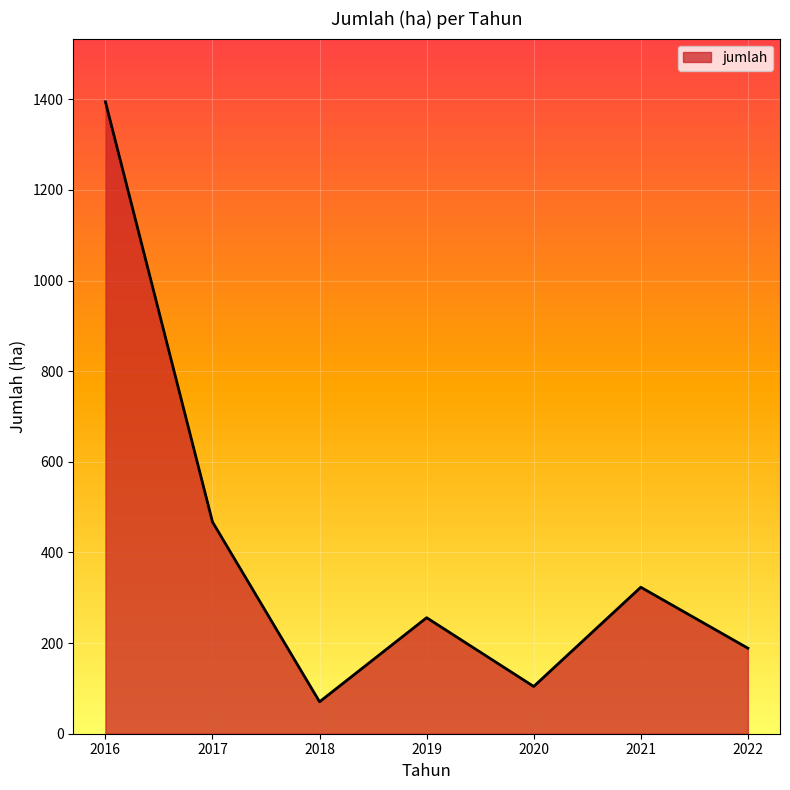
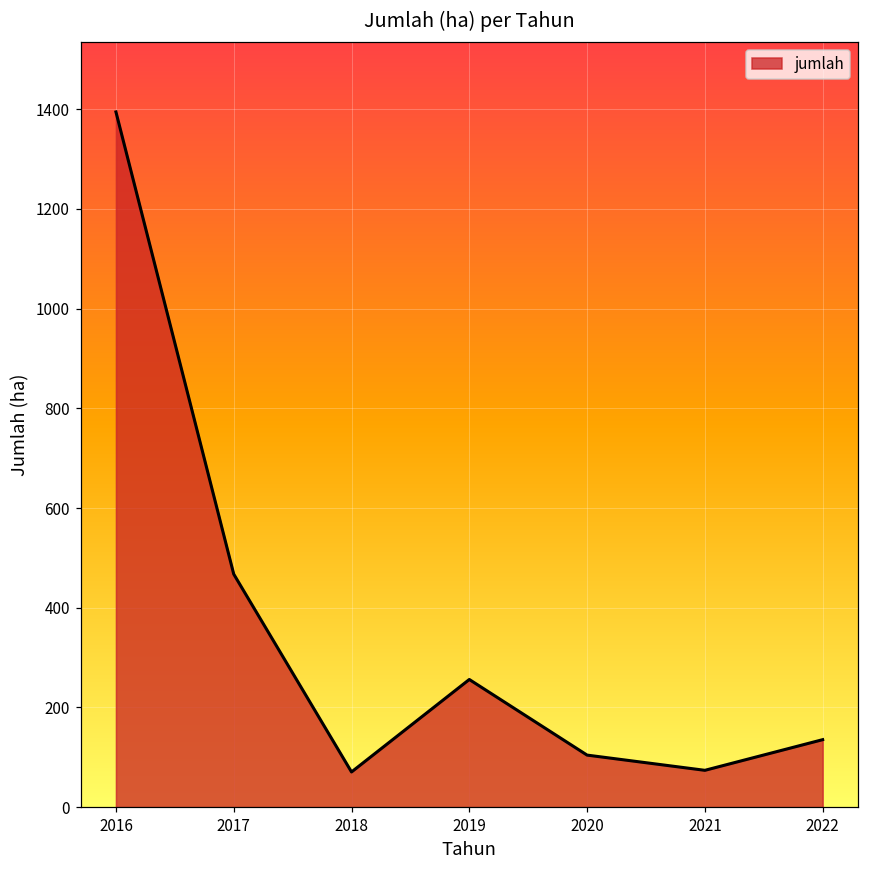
2021: 320 -> 70
2022: 190 -> 140
